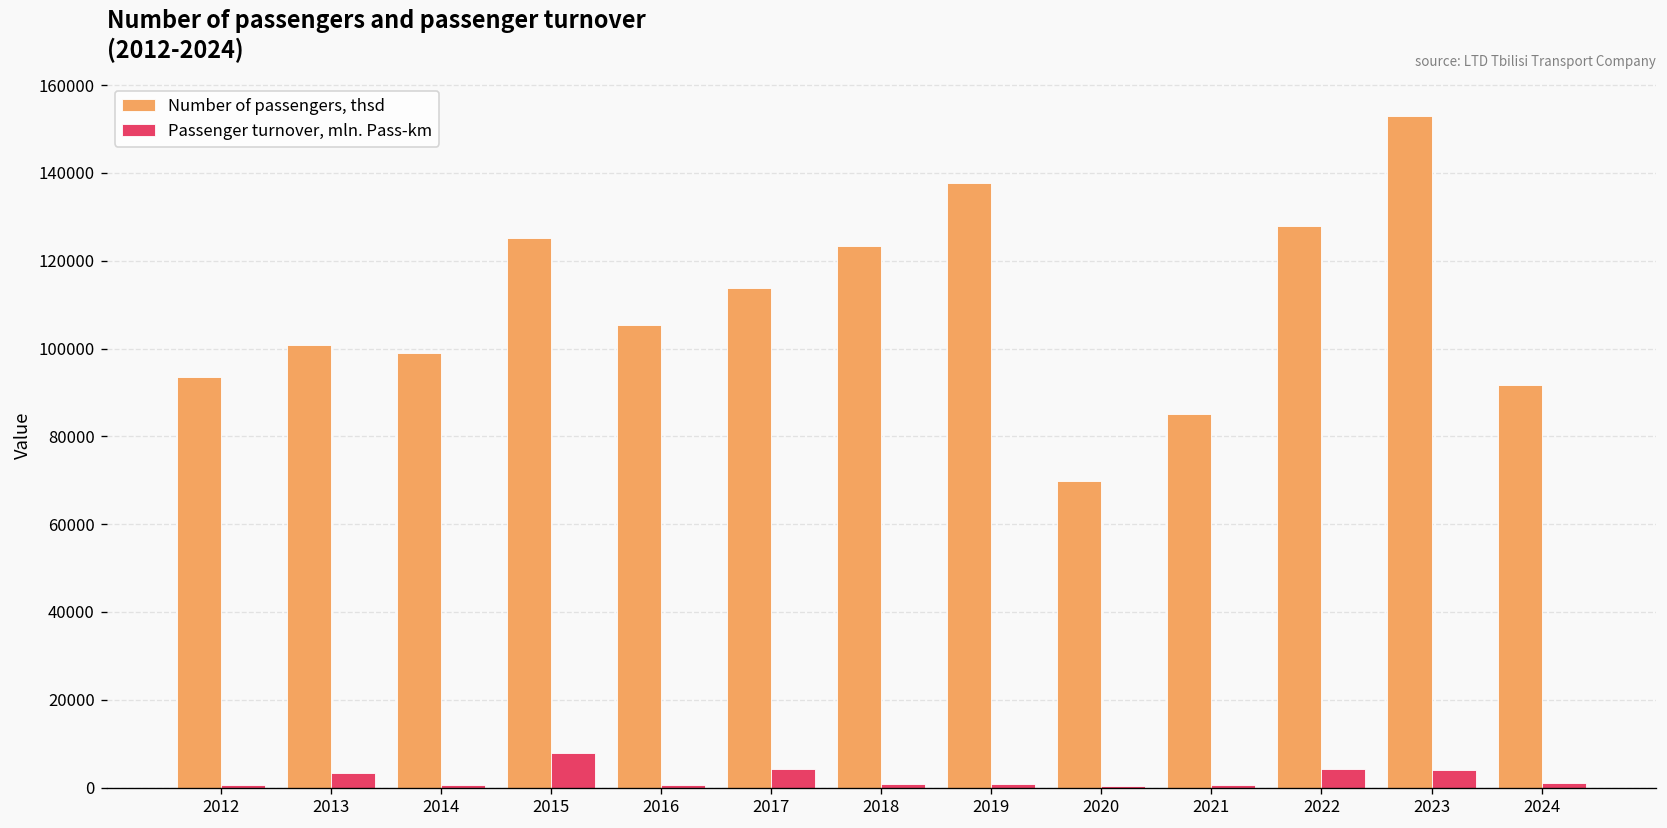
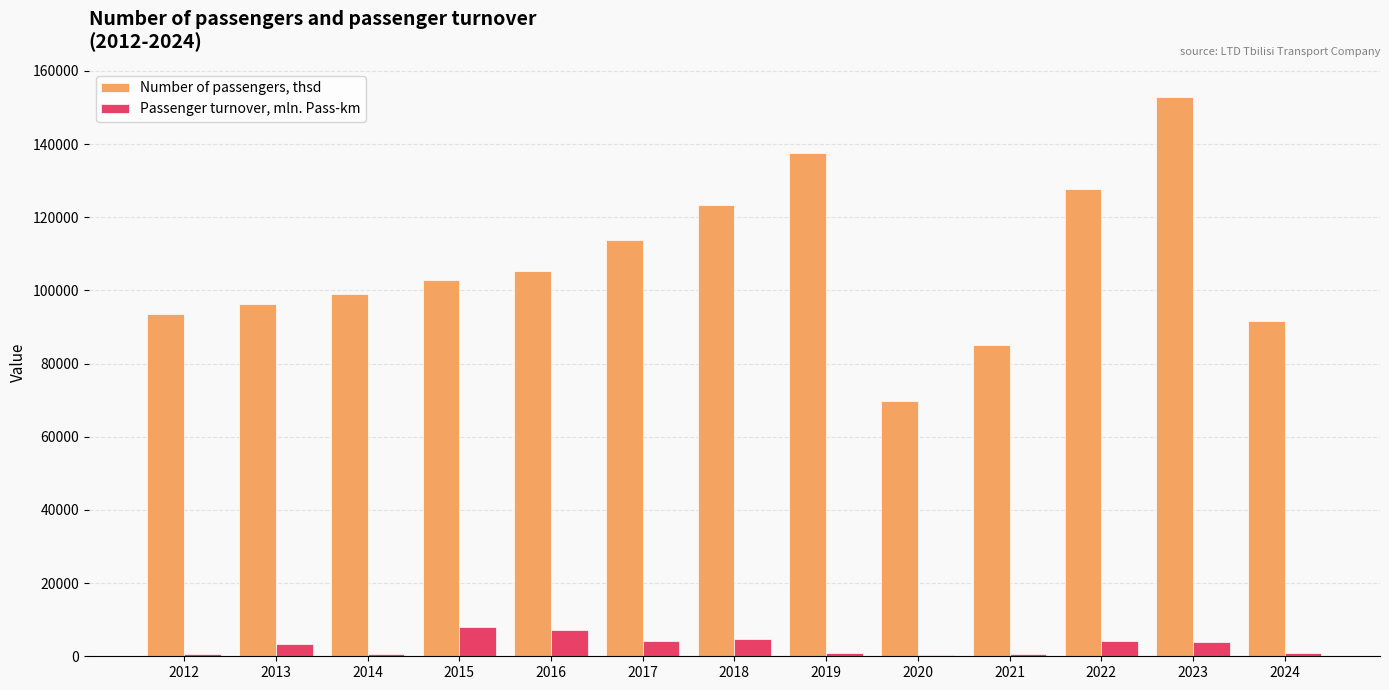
Number of passengers, thsd, 2013: 101000 -> 96000
Number of passengers, thsd, 2015: 125000 -> 103000
Passenger turnover, mln. Pass-km, 2016: 1000 -> 7000
Passenger turnover, mln. Pass-km, 2018: 1000 -> 5000
